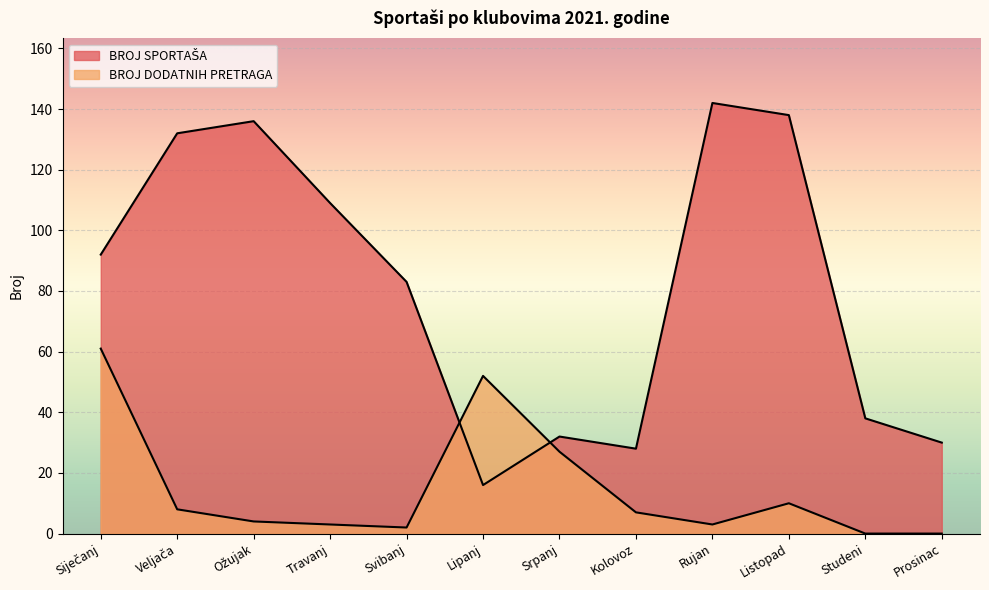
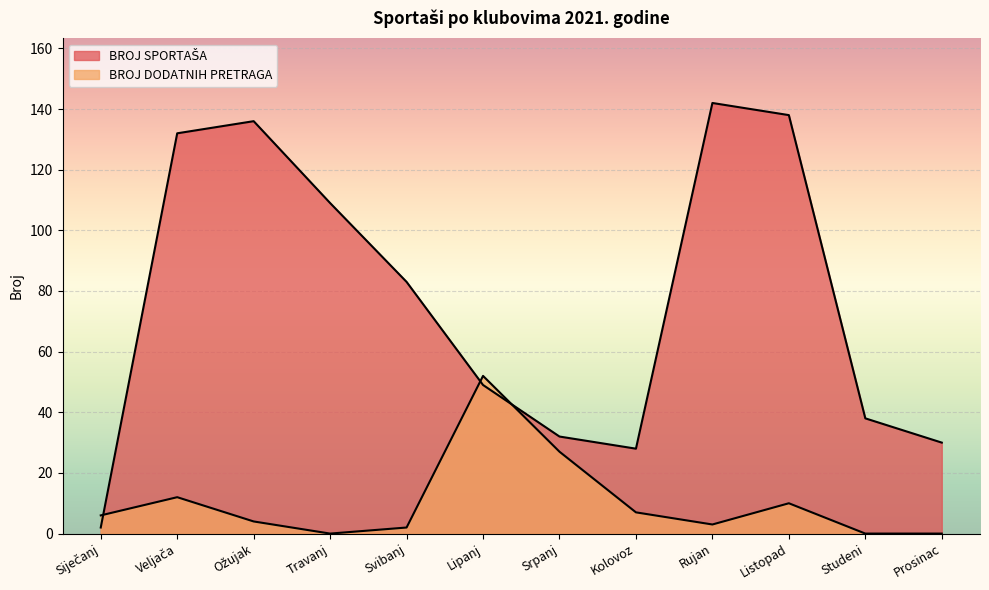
BROJ SPORTAŠA, Siječanj: 92 -> 2
BROJ DODATNIH PRETRAGA, Siječanj: 61 -> 6
BROJ DODATNIH PRETRAGA, Veljača: 8 -> 12
BROJ DODATNIH PRETRAGA, Travanj: 3 -> 0
BROJ SPORTAŠA, Lipanj: 16 -> 49
